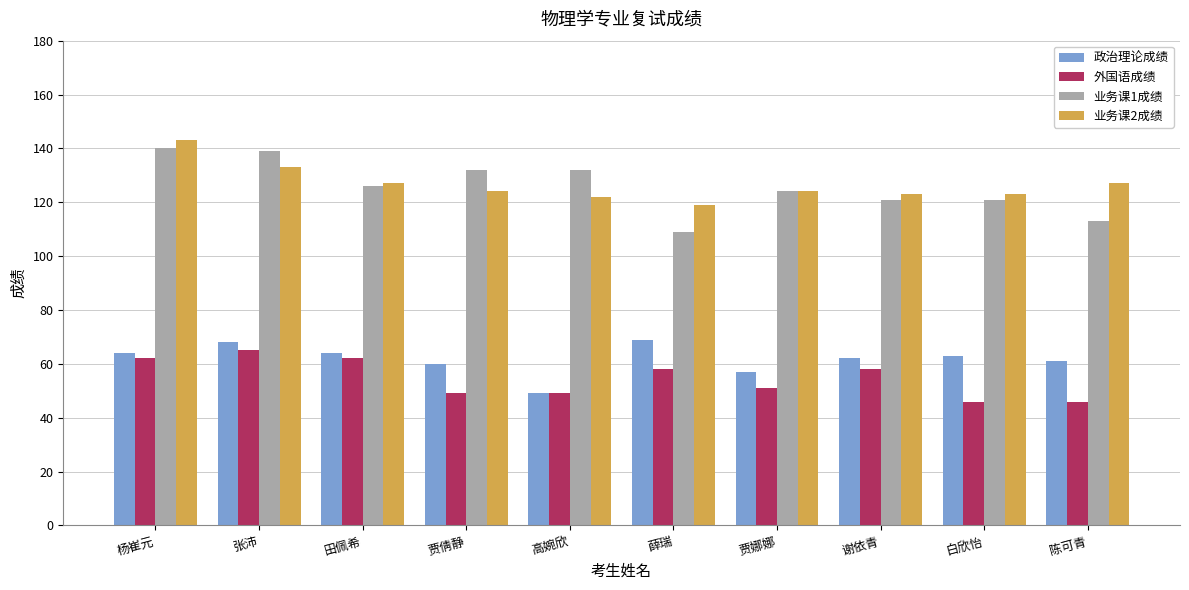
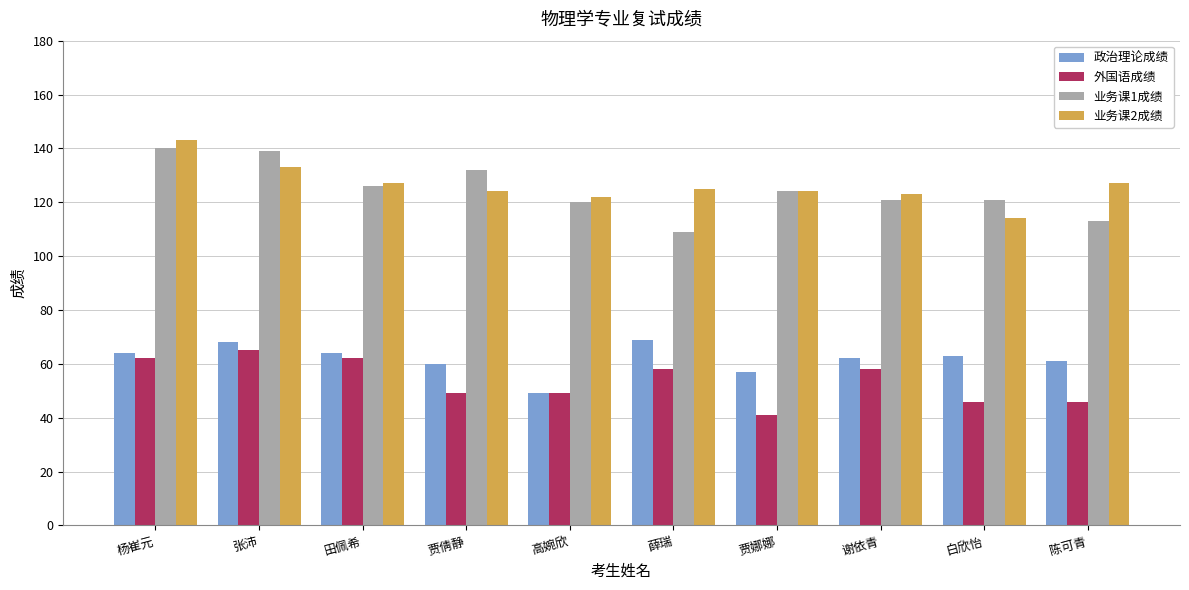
业务课1成绩, 高婉欣: 132 -> 120
业务课2成绩, 薛瑞: 119 -> 125
外国语成绩, 贾娜娜: 51 -> 41
业务课2成绩, 白欣怡: 123 -> 114
